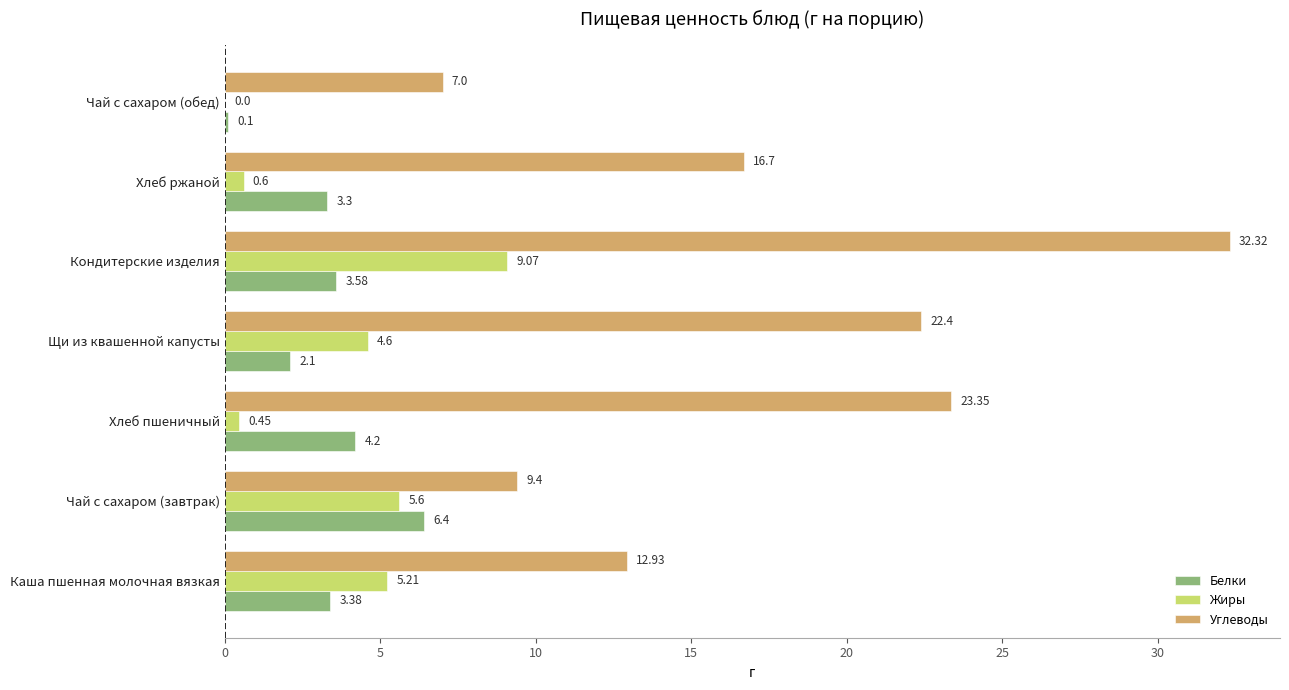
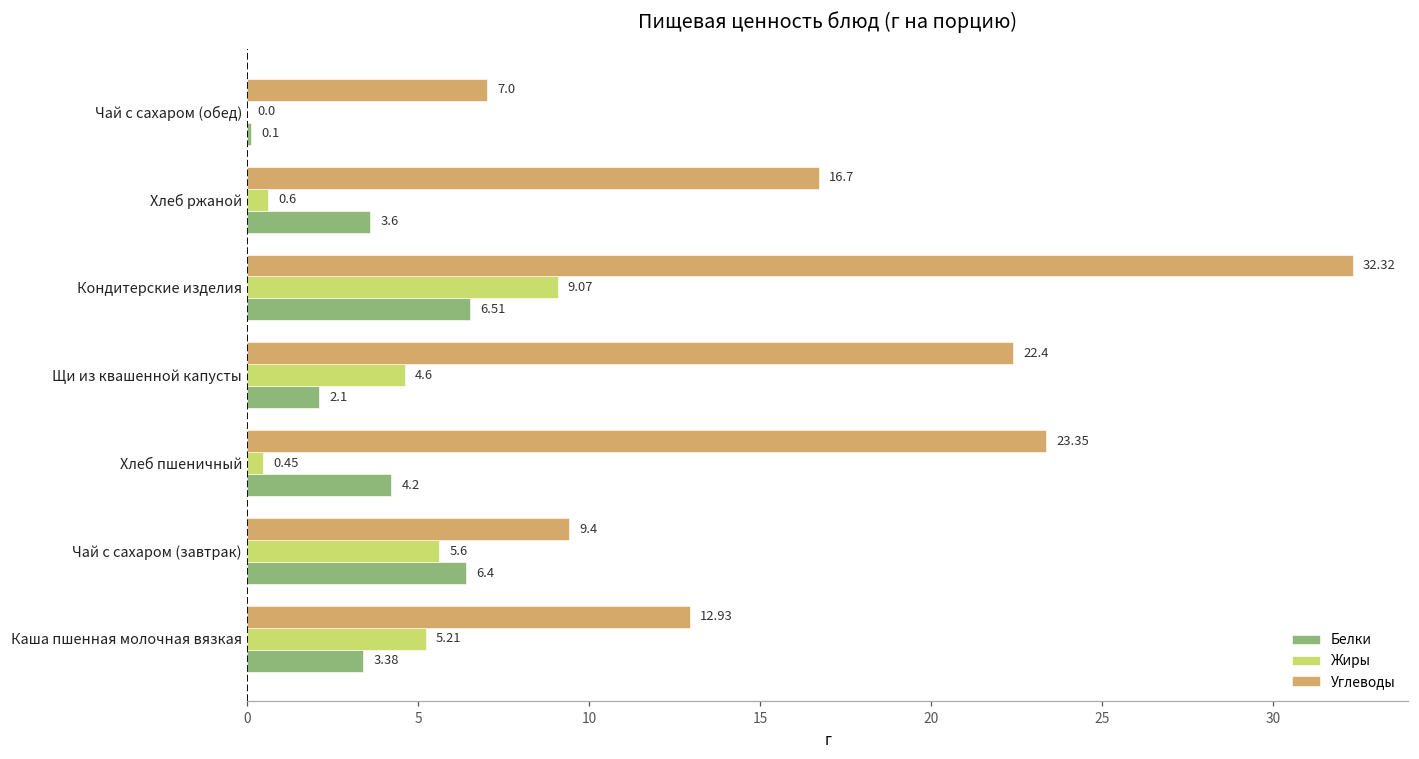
Белки, Хлеб ржаной: 3.3 -> 3.6
Белки, Кондитерские изделия: 3.58 -> 6.51
